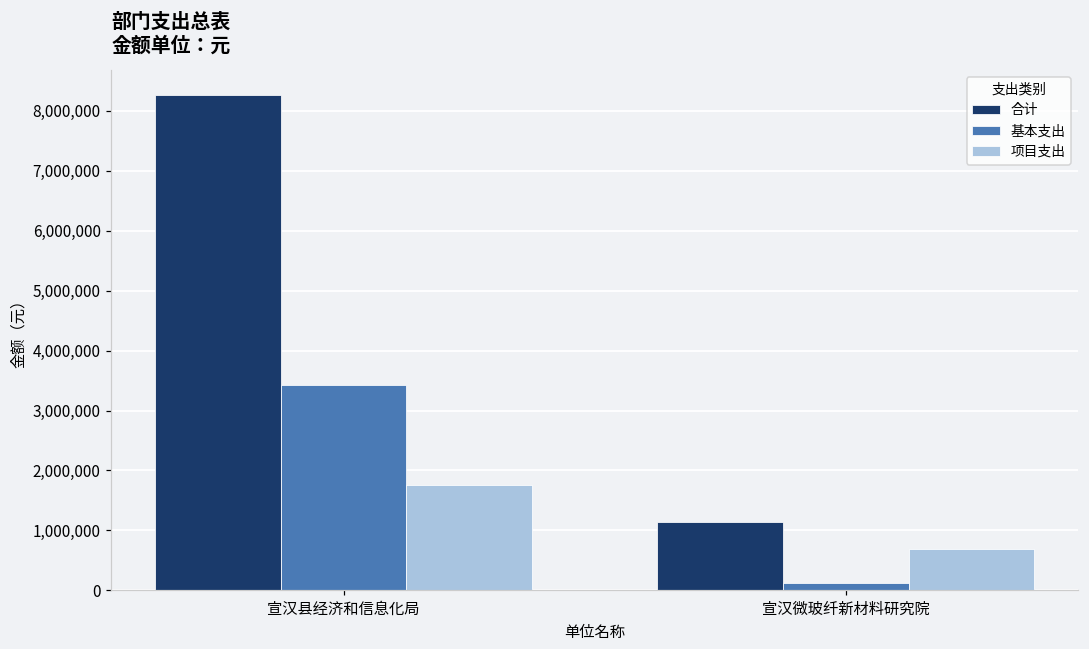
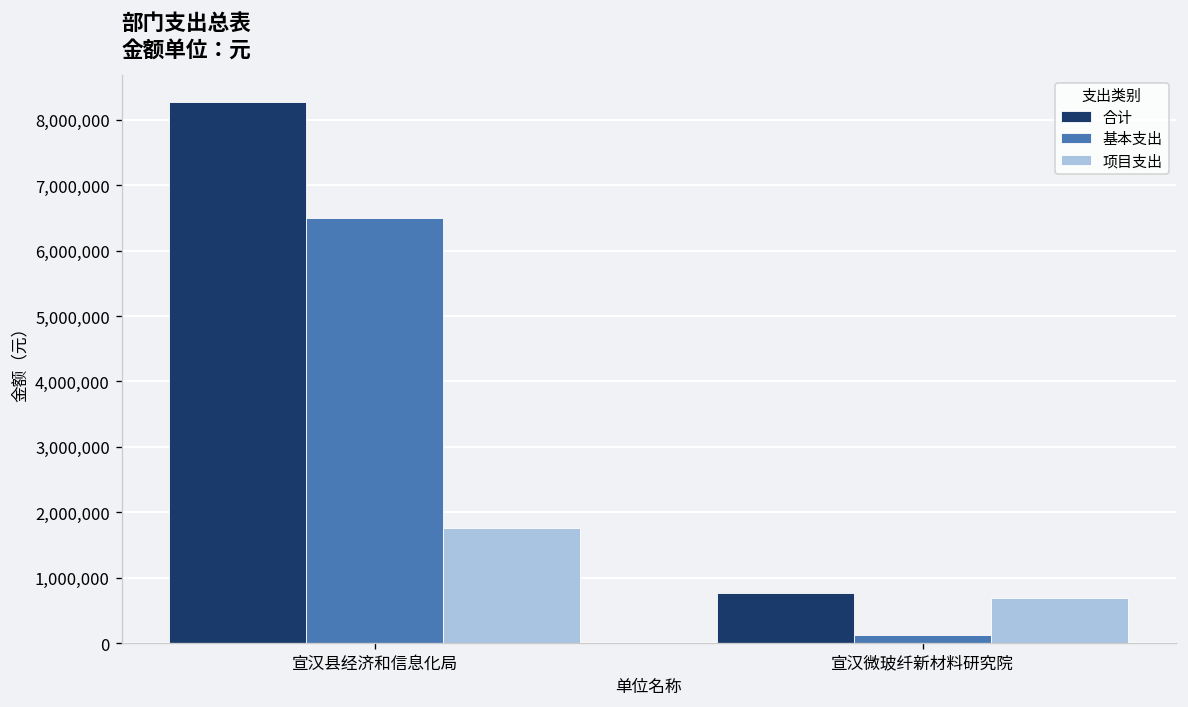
基本支出, 宣汉县经济和信息化局: 3,400,000 -> 6,500,000
合计, 宣汉微玻纤新材料研究院: 1,100,000 -> 800,000
